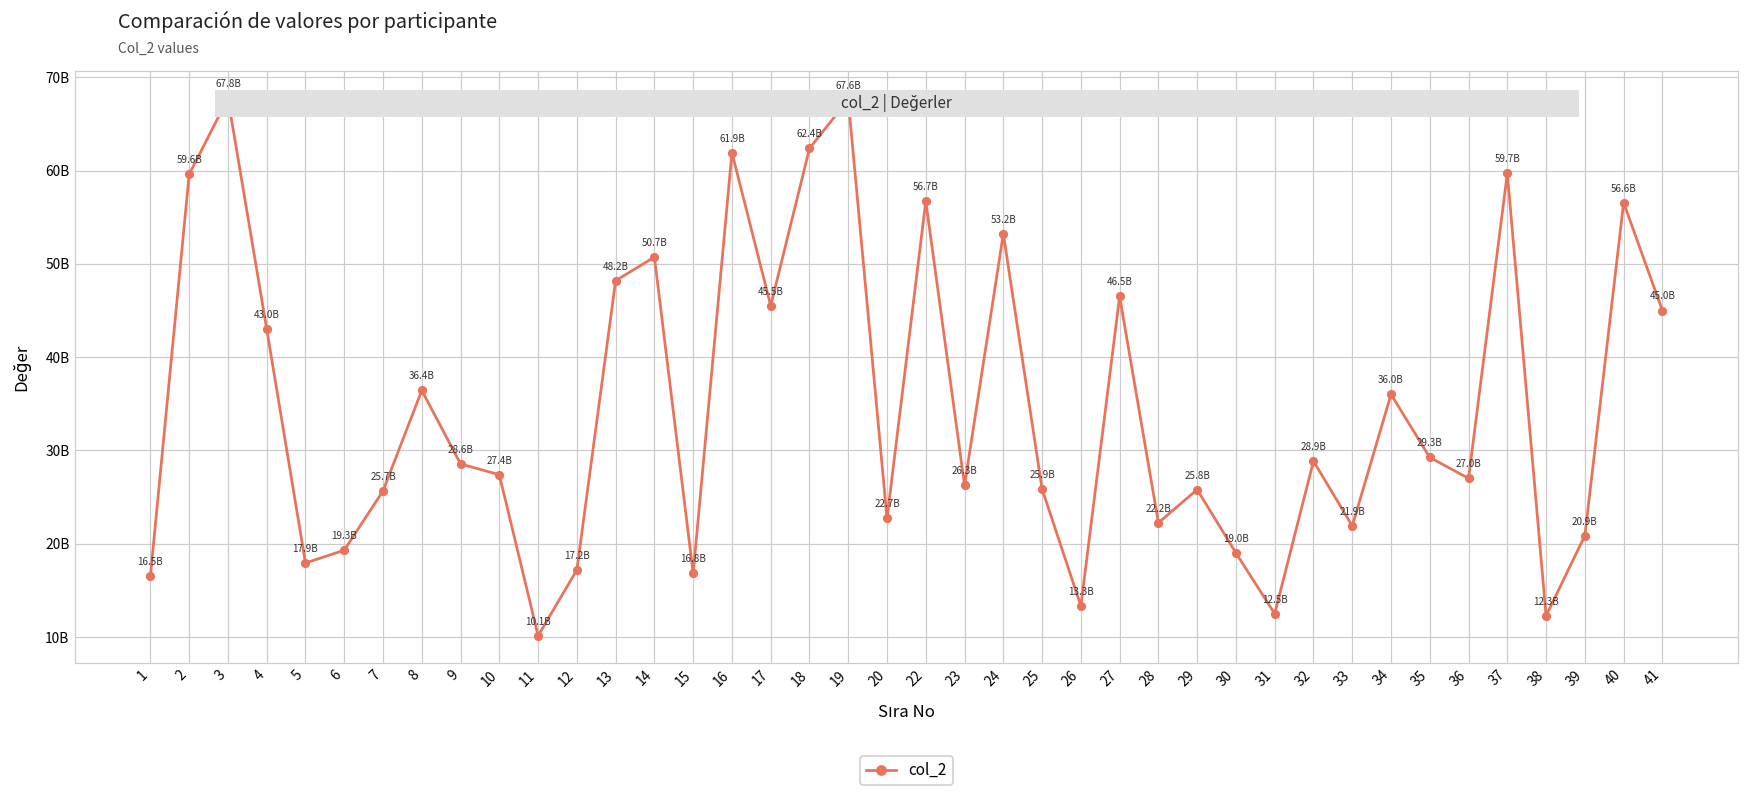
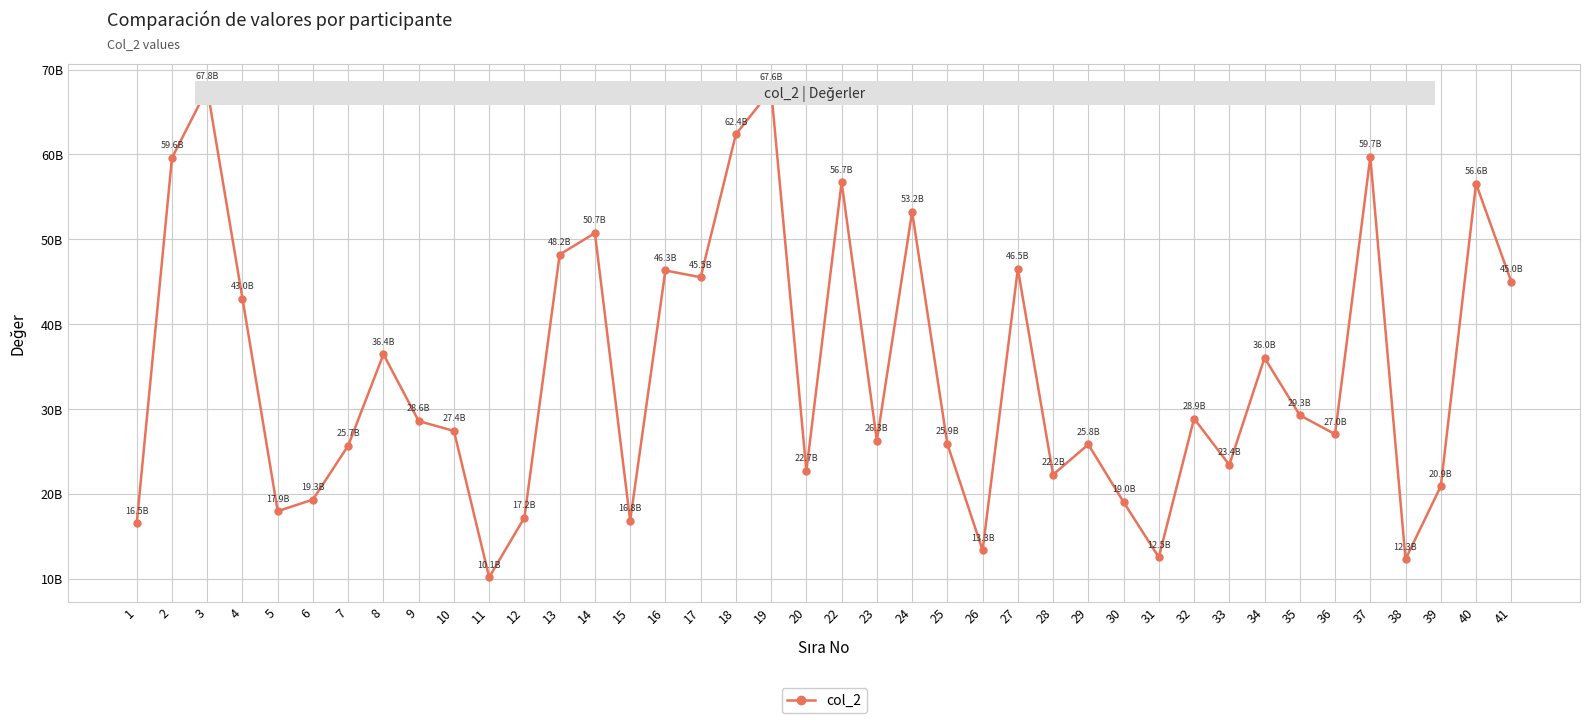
16: 61.9B -> 46.3B
33: 21.9B -> 23.4B
